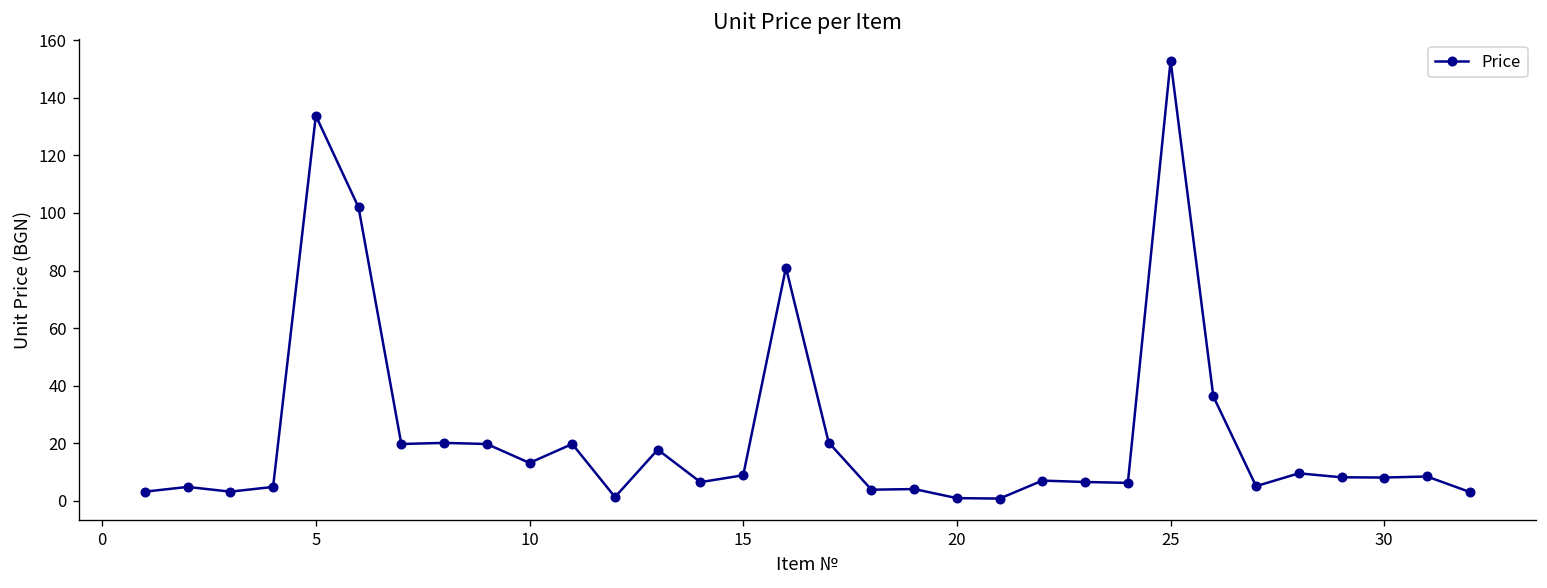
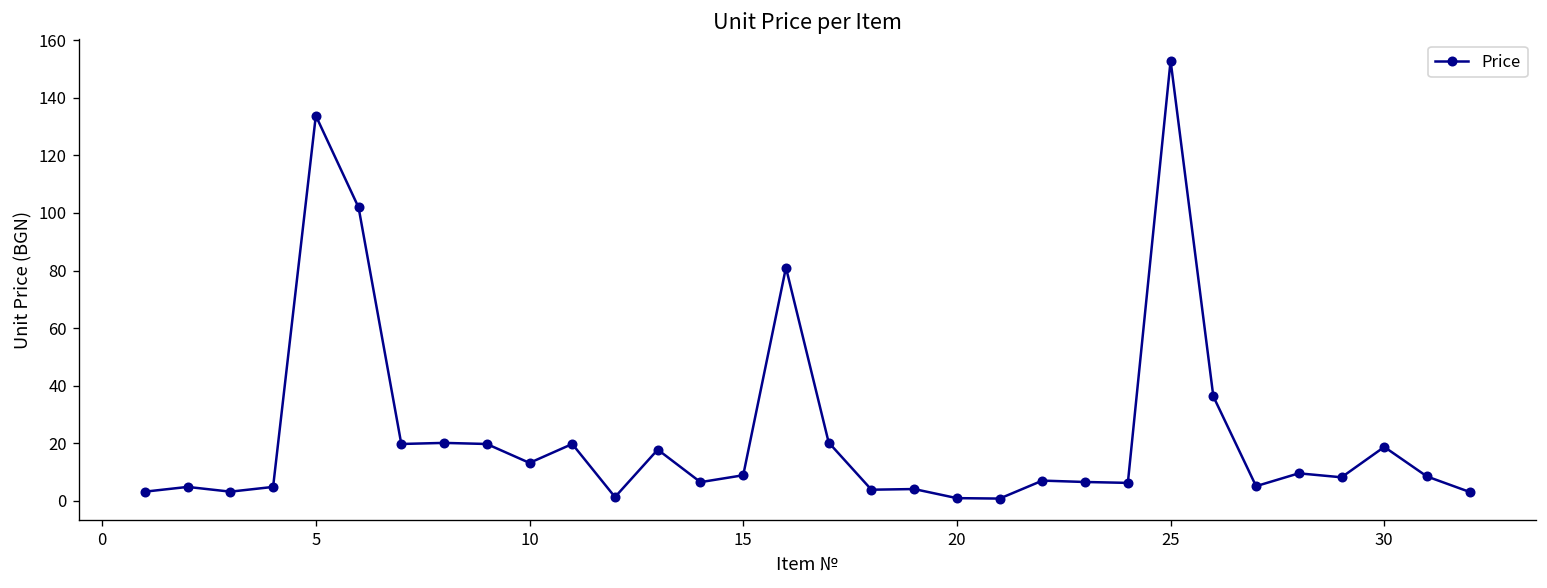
30: 8 -> 19
